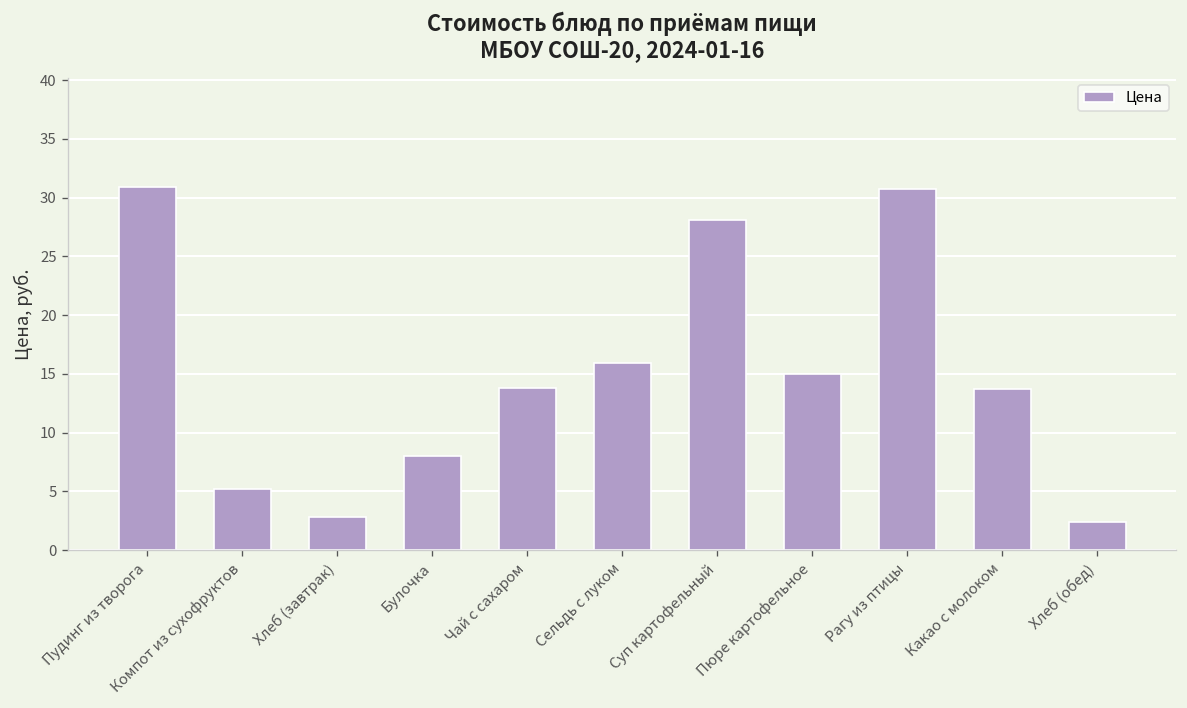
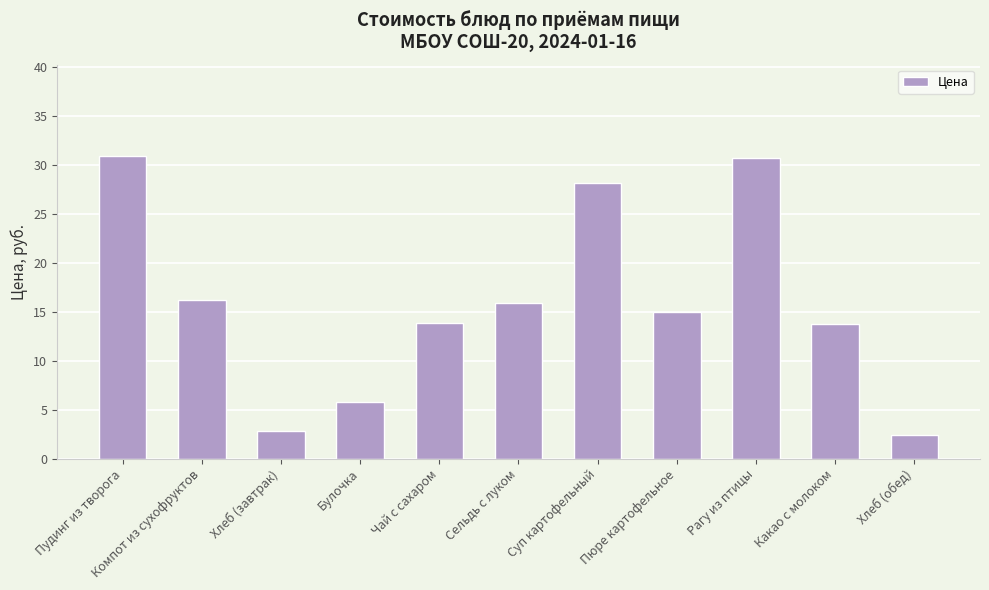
Компот из сухофруктов: 5 -> 16
Булочка: 8 -> 6
